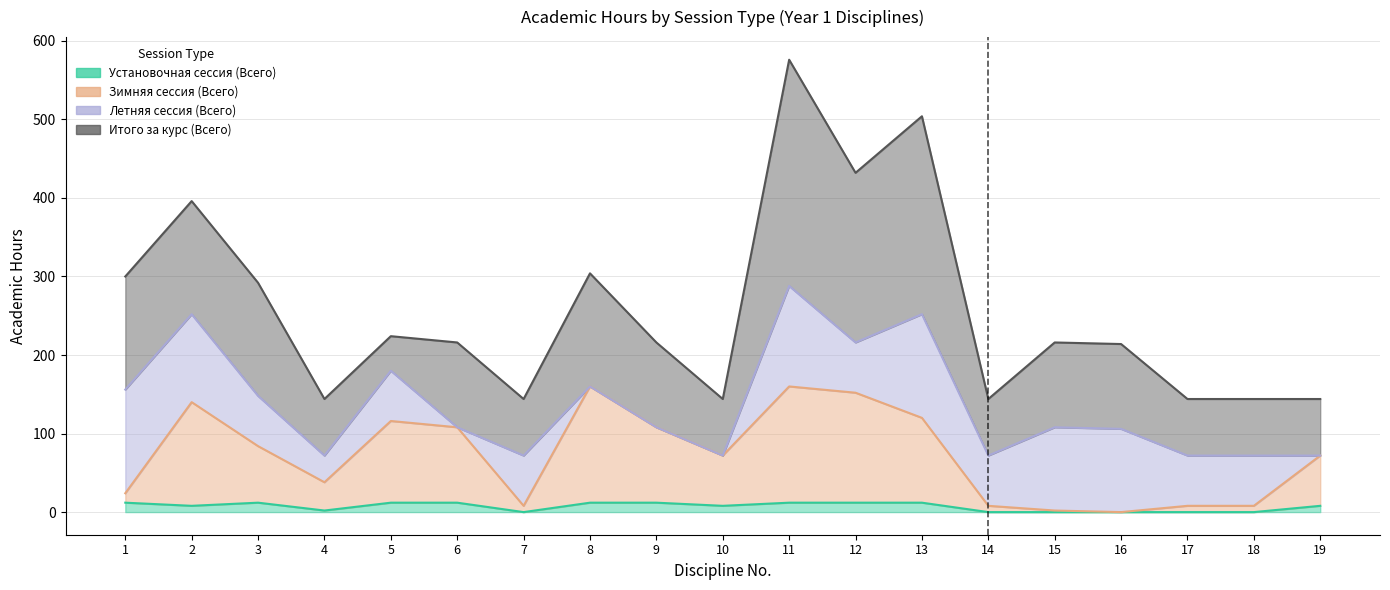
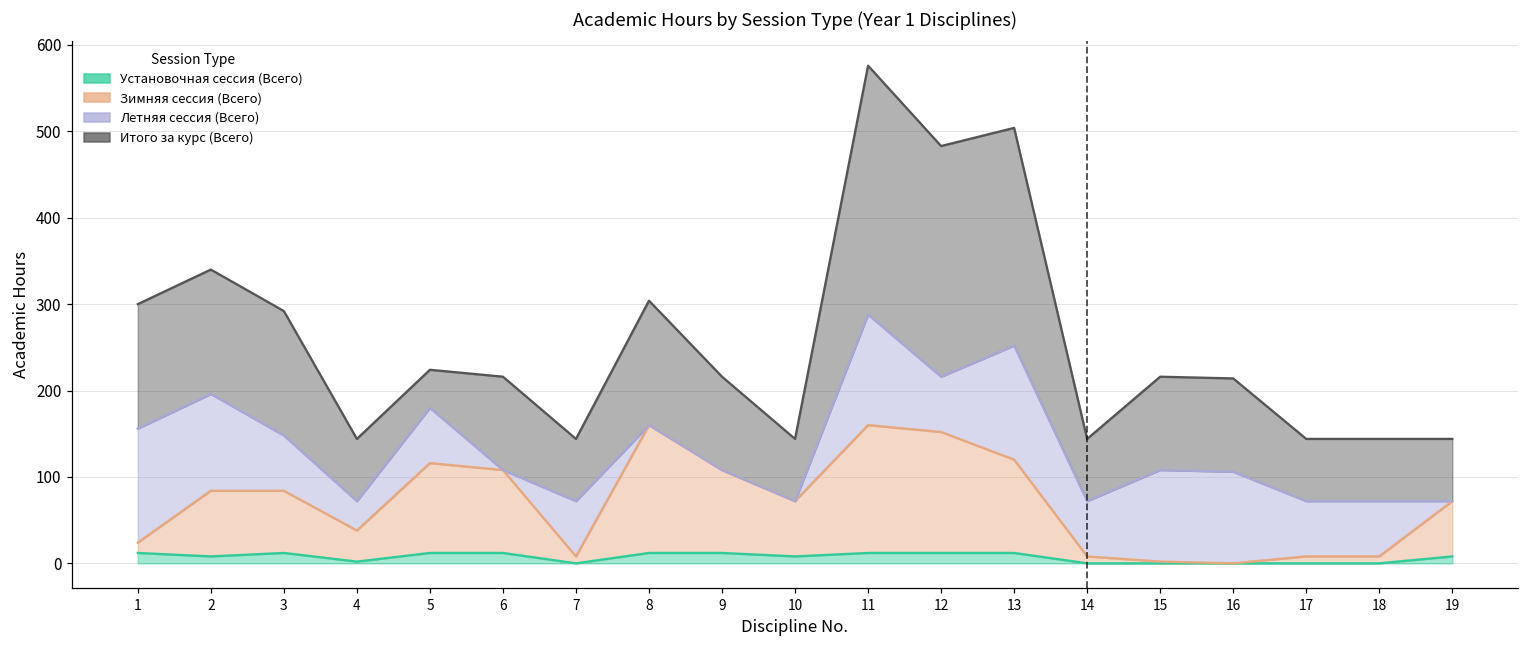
Зимняя сессия (Всего), 2: 130 -> 80
Итого за курс (Всего), 12: 220 -> 270
